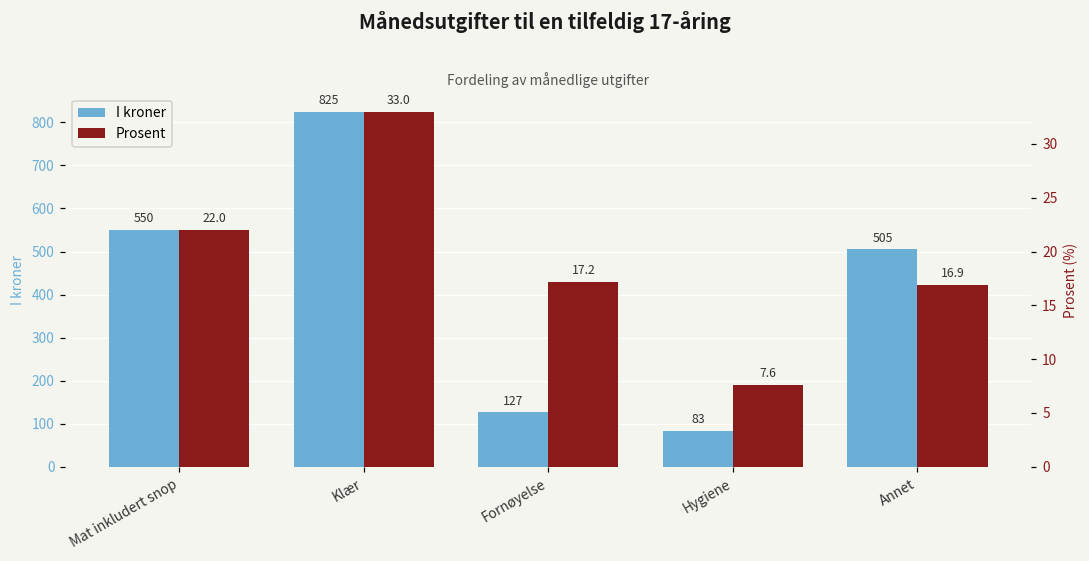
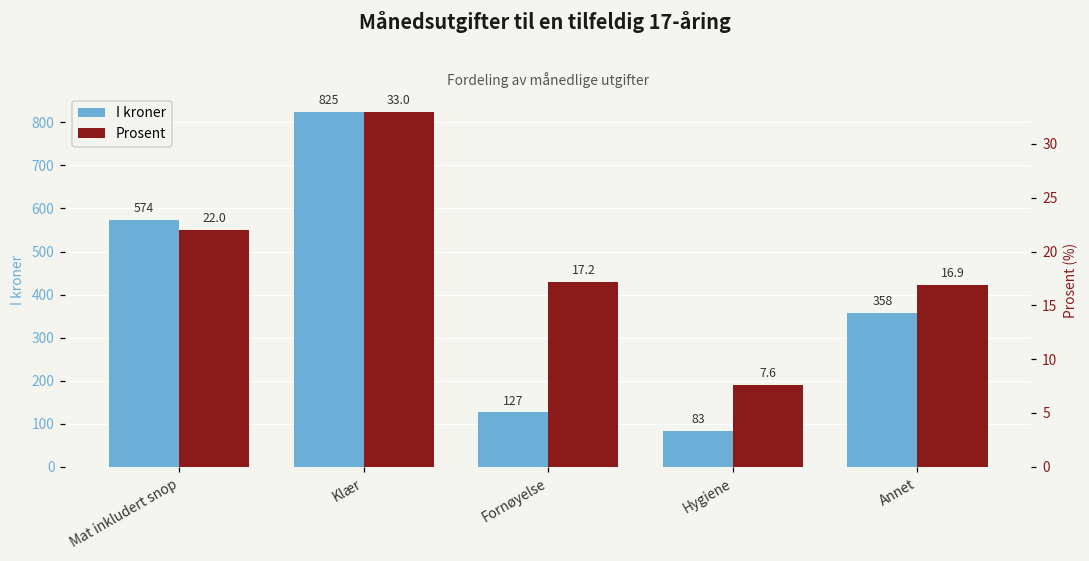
I kroner, Mat inkludert snop: 550 -> 574
I kroner, Annet: 505 -> 358
